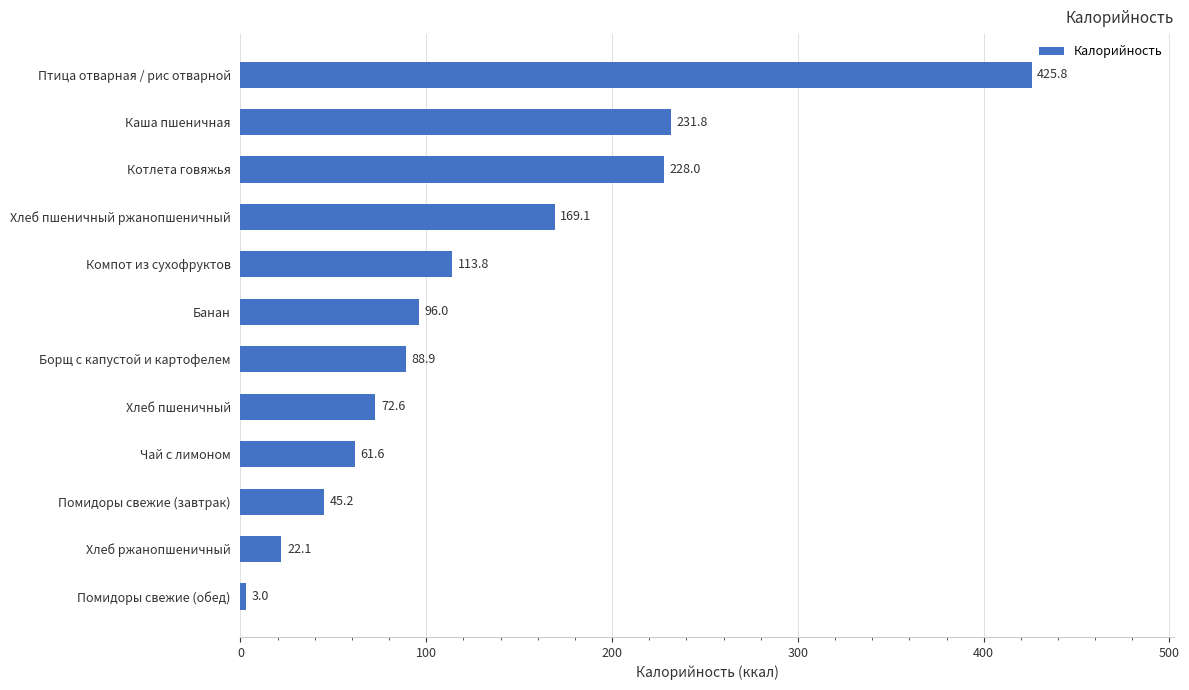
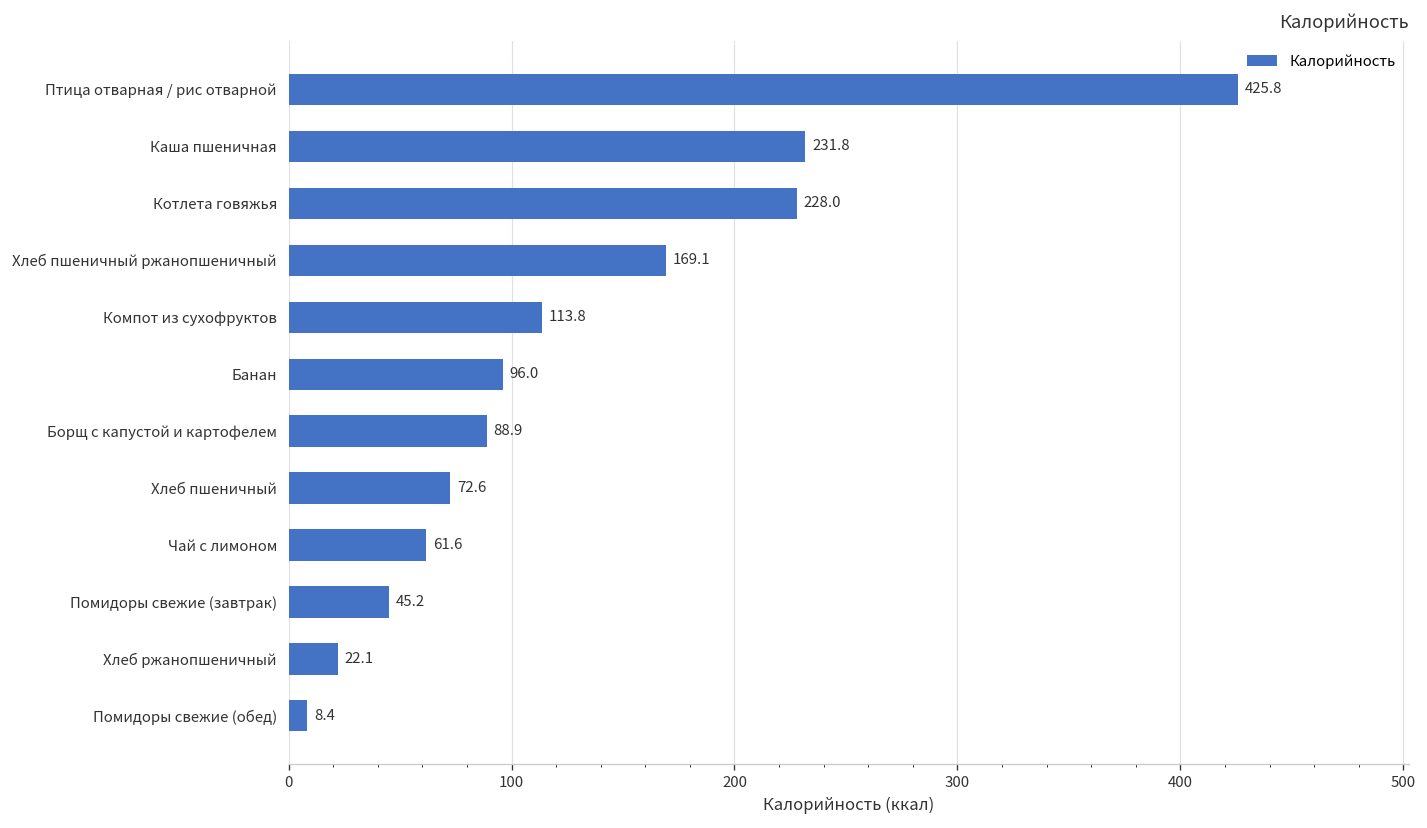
Помидоры свежие (обед): 3.0 -> 8.4
